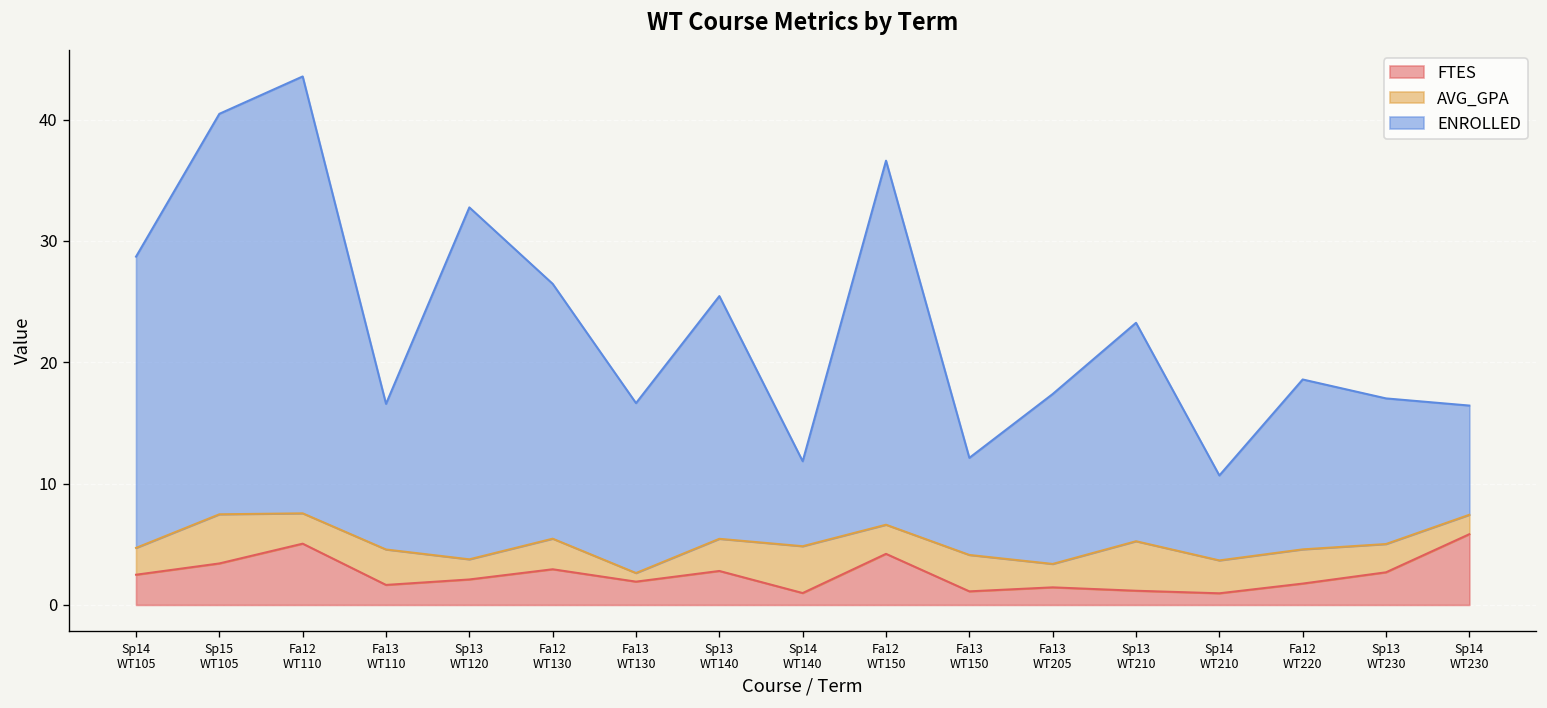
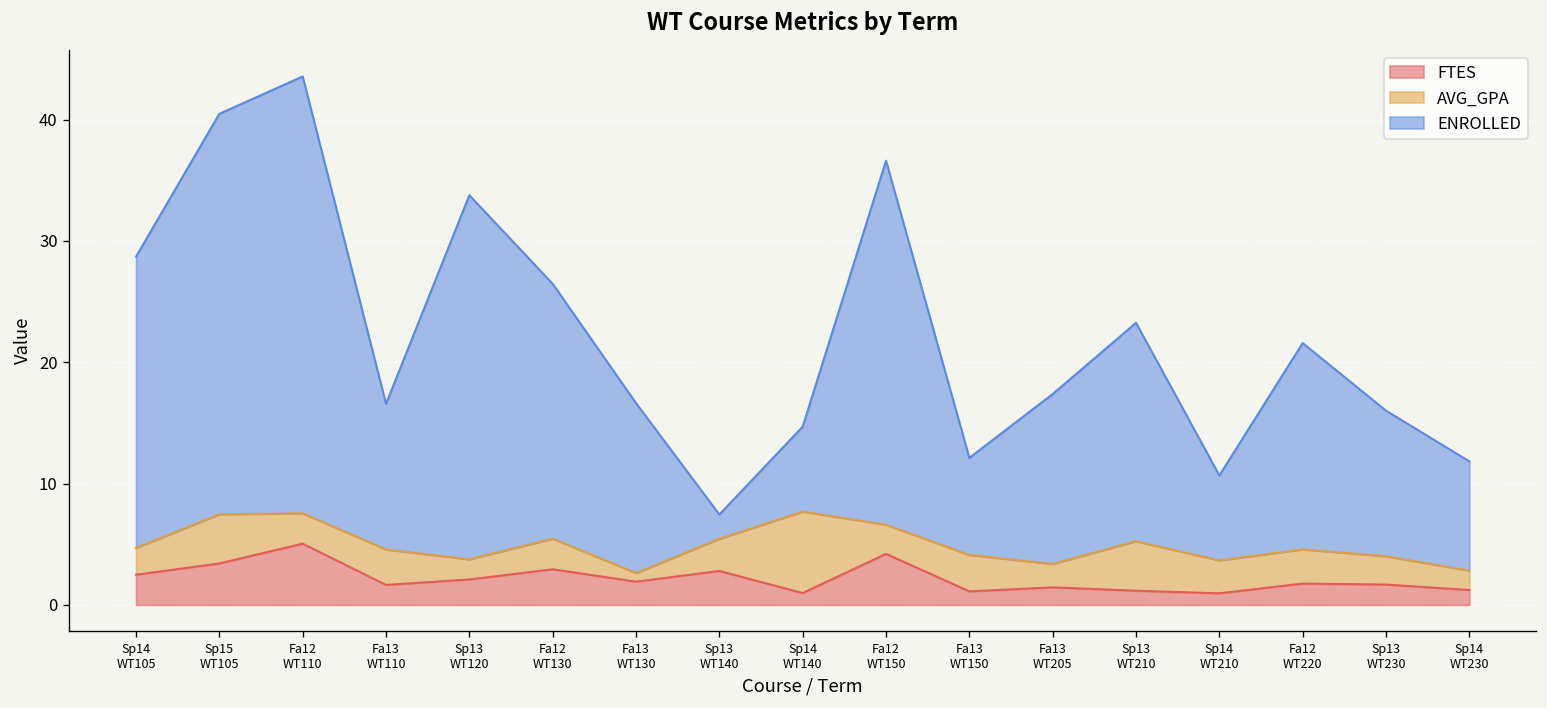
ENROLLED, Sp13 WT120: 29 -> 30
ENROLLED, Sp13 WT140: 20 -> 2
AVG_GPA, Sp14 WT140: 3.9 -> 6.7
ENROLLED, Fa12 WT220: 14 -> 17
FTES, Sp13 WT230: 2.7 -> 1.7
FTES, Sp14 WT230: 5.8 -> 1.2
